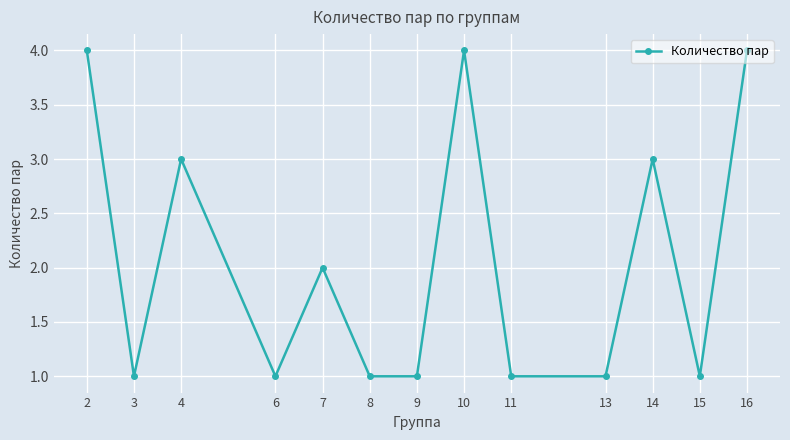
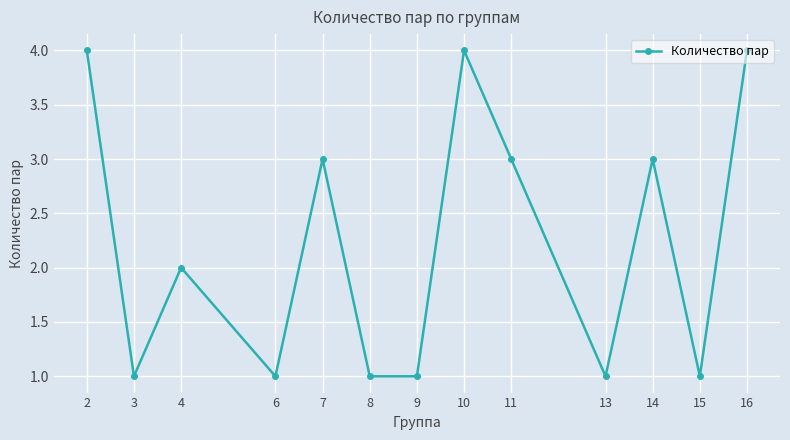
4: 3 -> 2
7: 2 -> 3
11: 1 -> 3
